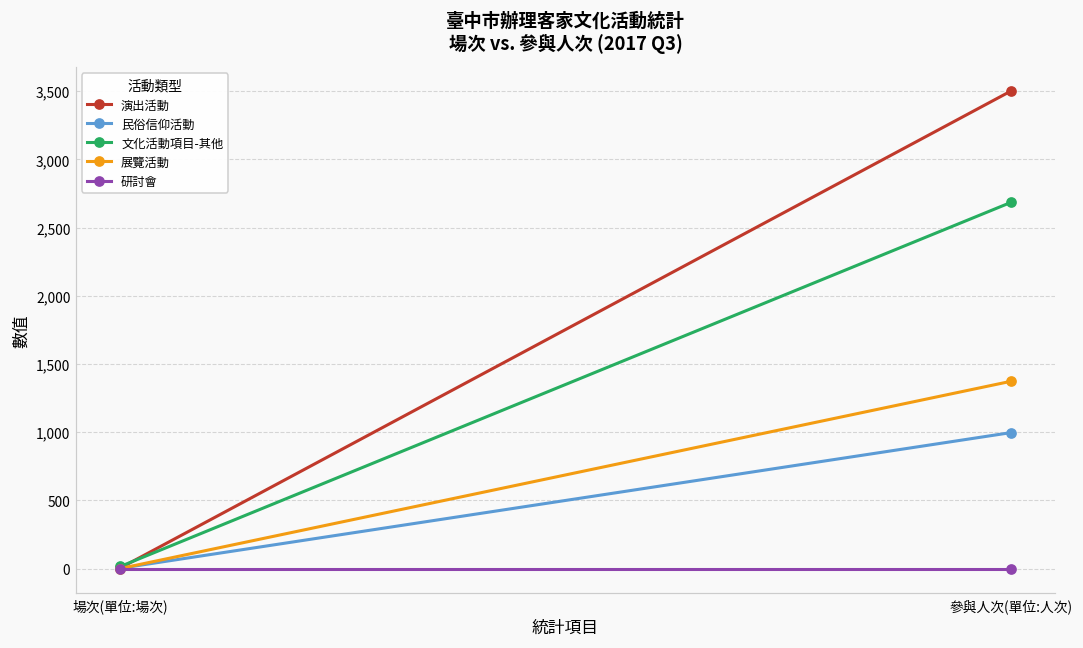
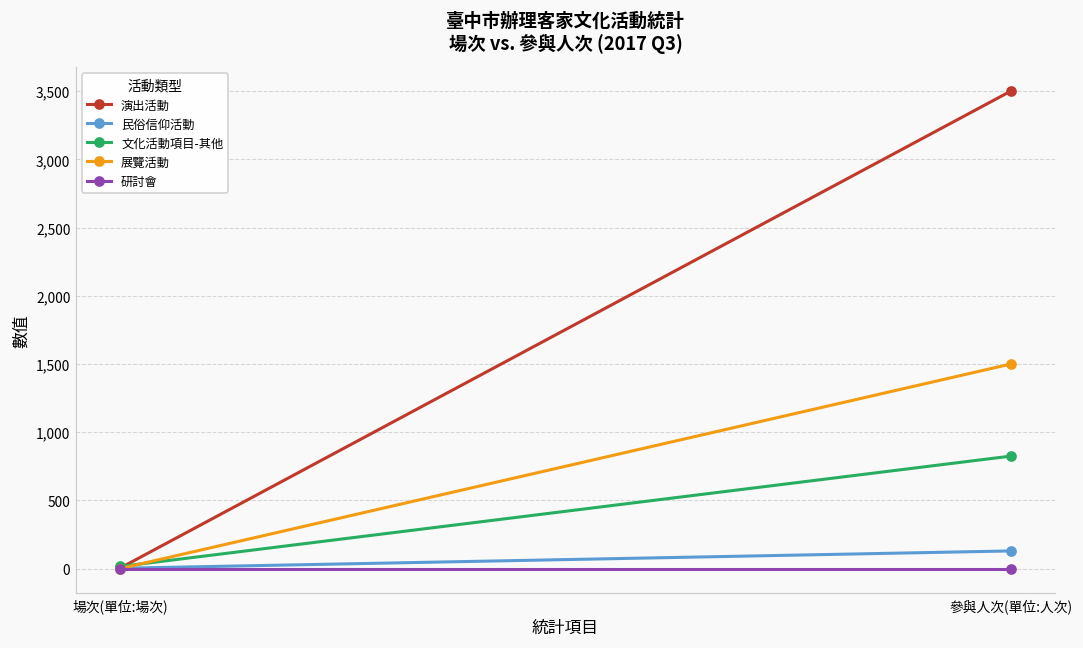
民俗信仰活動, 參與人次(單位:人次): 1,000 -> 130
文化活動項目-其他, 參與人次(單位:人次): 2,680 -> 830
展覽活動, 參與人次(單位:人次): 1,370 -> 1,500
